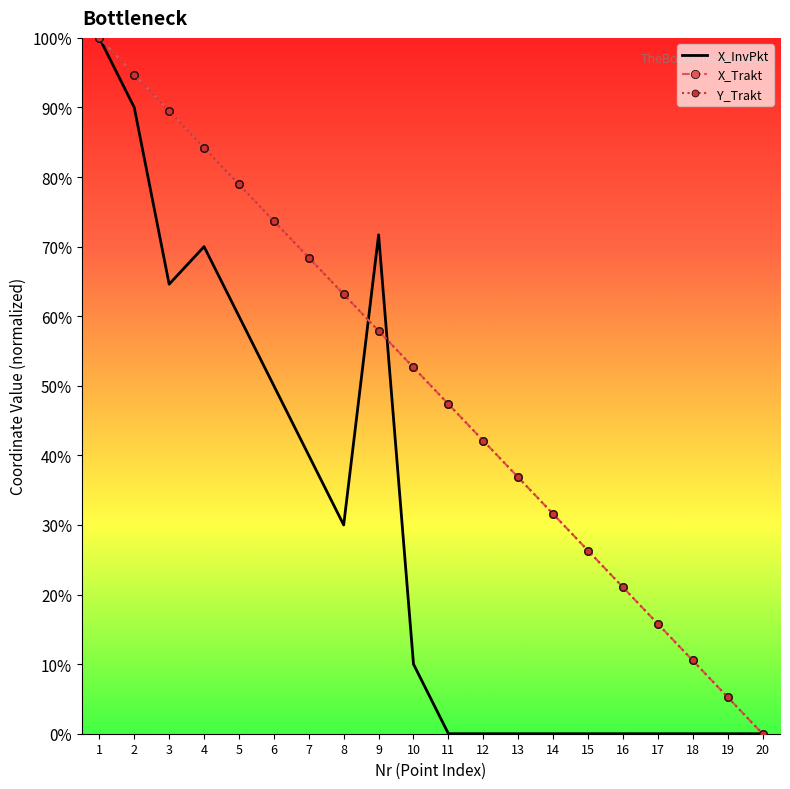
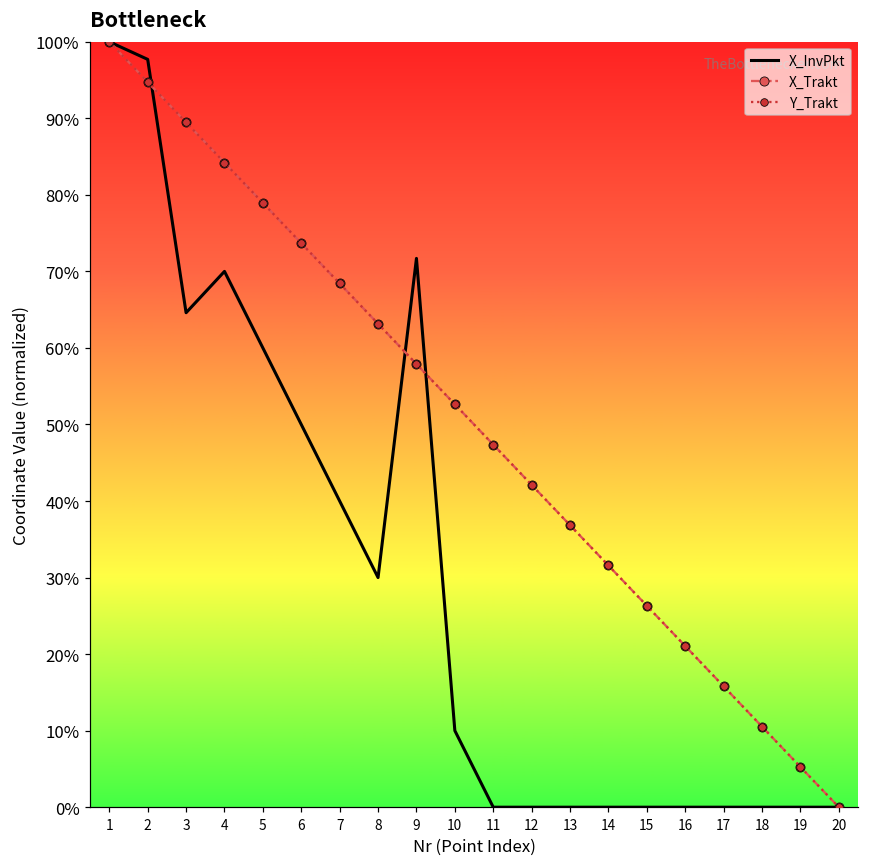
X_InvPkt, 2: 90% -> 98%
